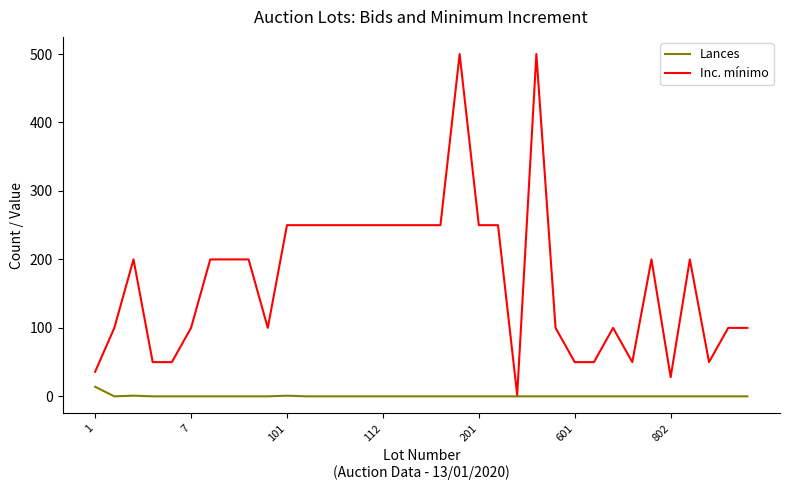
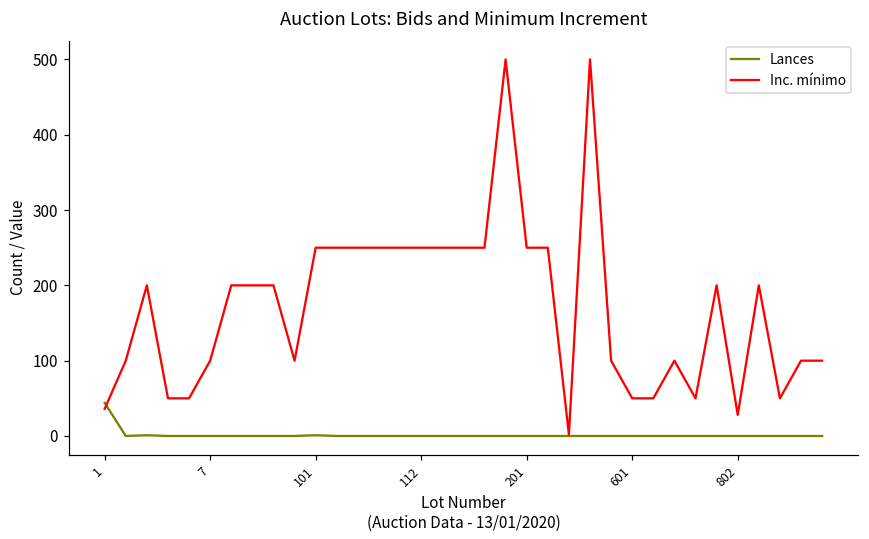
Lances, 1: 10 -> 40
